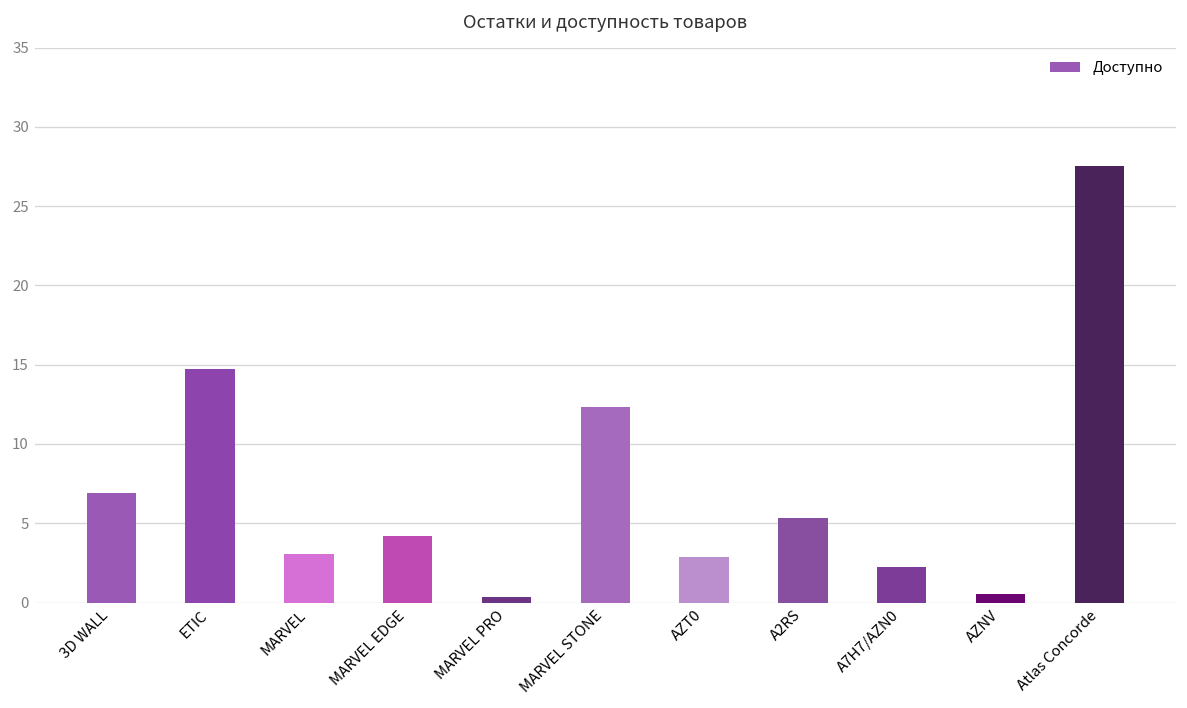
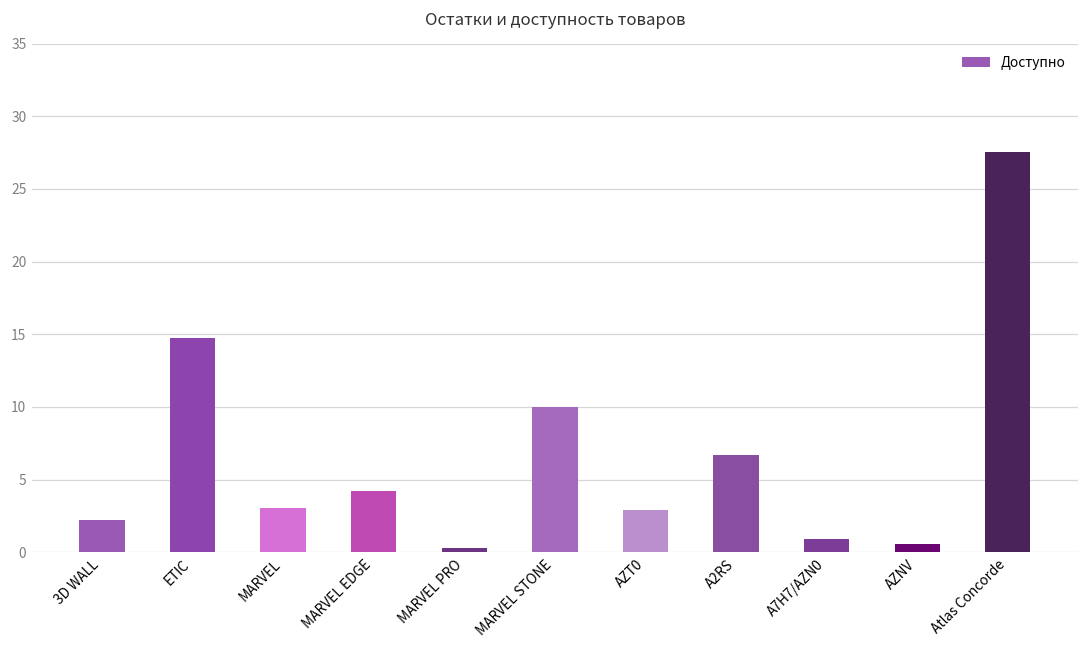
3D WALL: 6.9 -> 2.2
MARVEL STONE: 12.4 -> 10.0
A2RS: 5.3 -> 6.7
A7H7/AZN0: 2.3 -> 0.9
